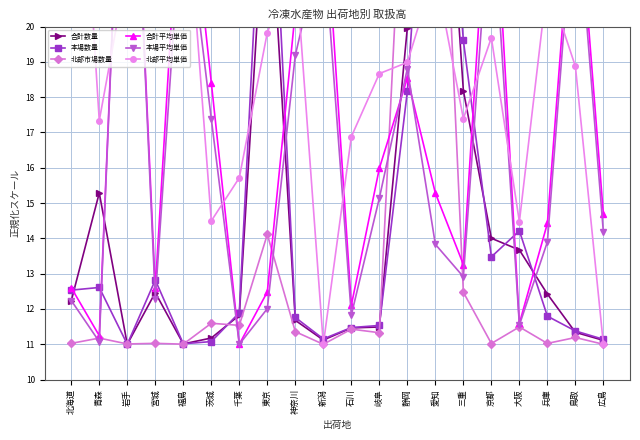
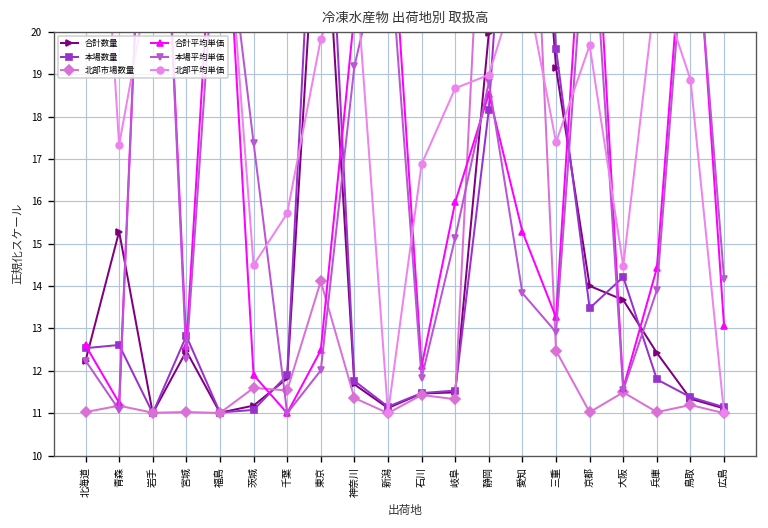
合計平均単価, 茨城: 18.4 -> 11.9
合計数量, 三重: 18.2 -> 19.2
合計平均単価, 広島: 14.7 -> 13.0
